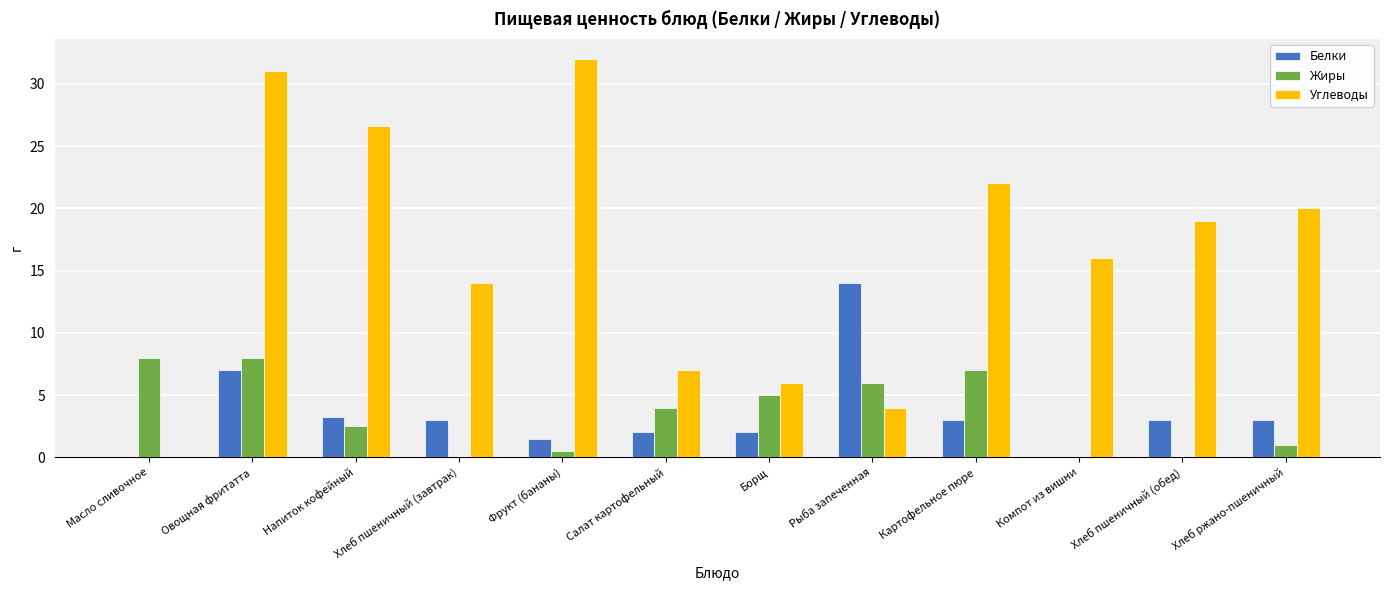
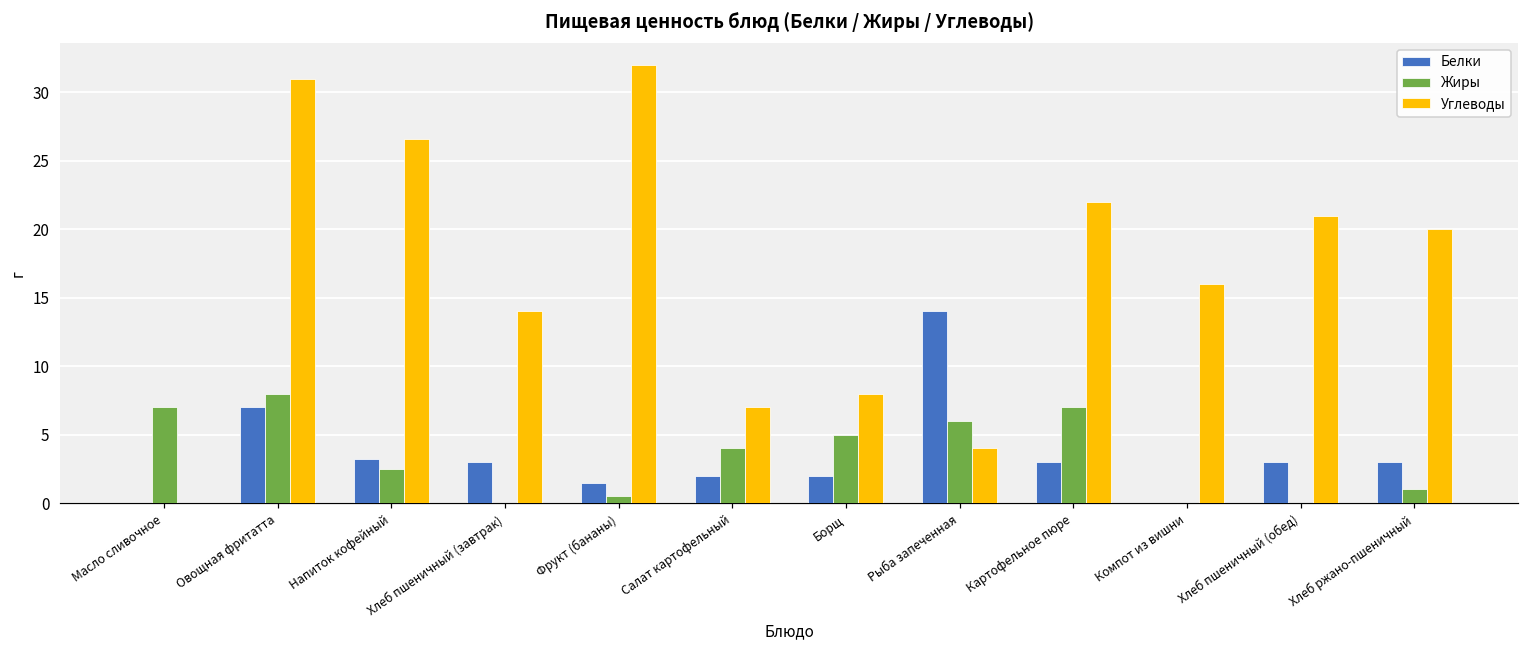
Жиры, Масло сливочное: 8 -> 7
Углеводы, Борщ: 6 -> 8
Углеводы, Хлеб пшеничный (обед): 19 -> 21
